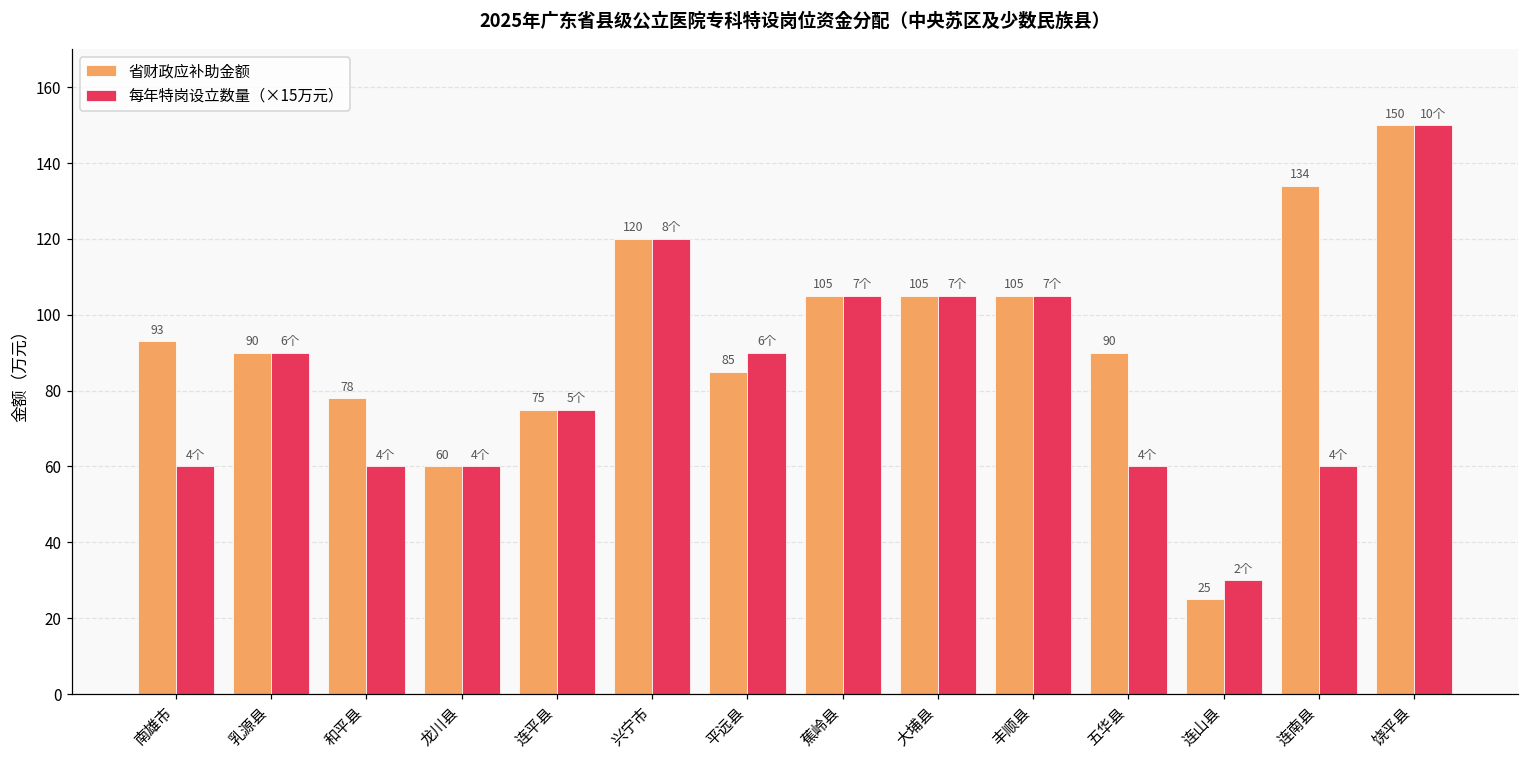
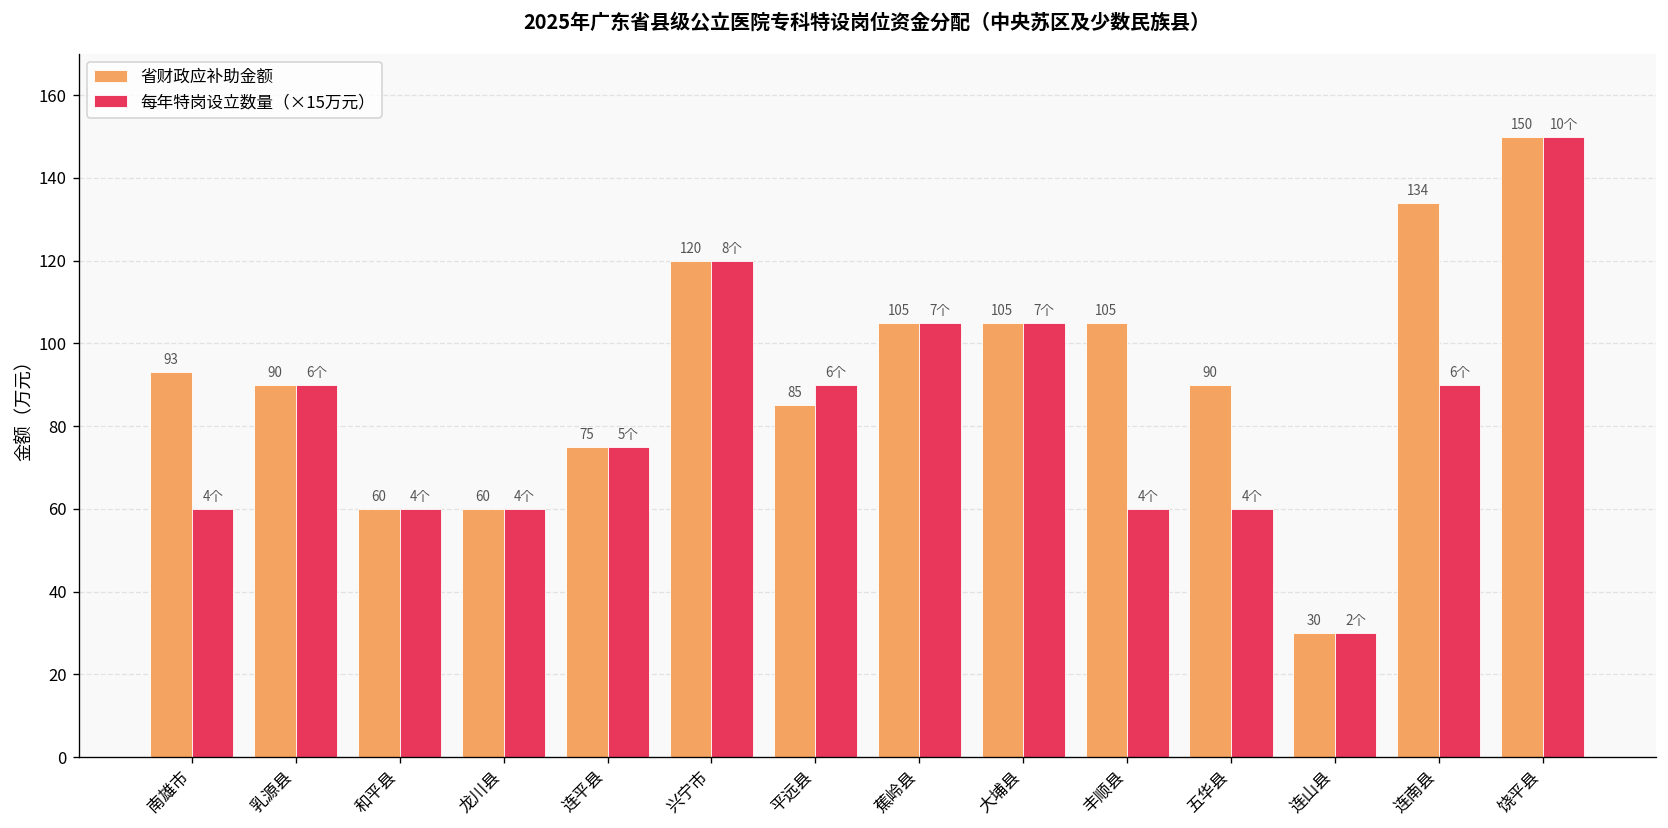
省财政应补助金额, 和平县: 78 -> 60
每年特岗设立数量（×15万元）, 丰顺县: 7个 -> 4个
省财政应补助金额, 连山县: 25 -> 30
每年特岗设立数量（×15万元）, 连南县: 4个 -> 6个
